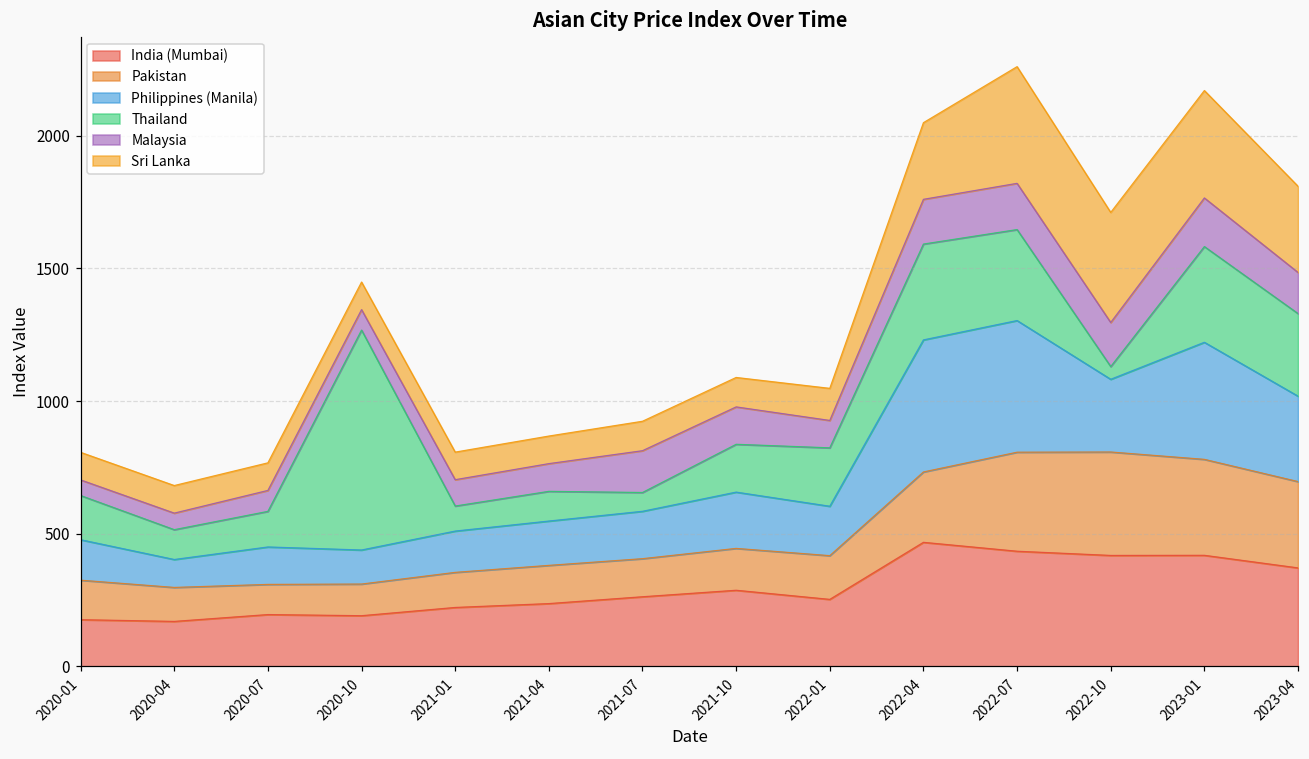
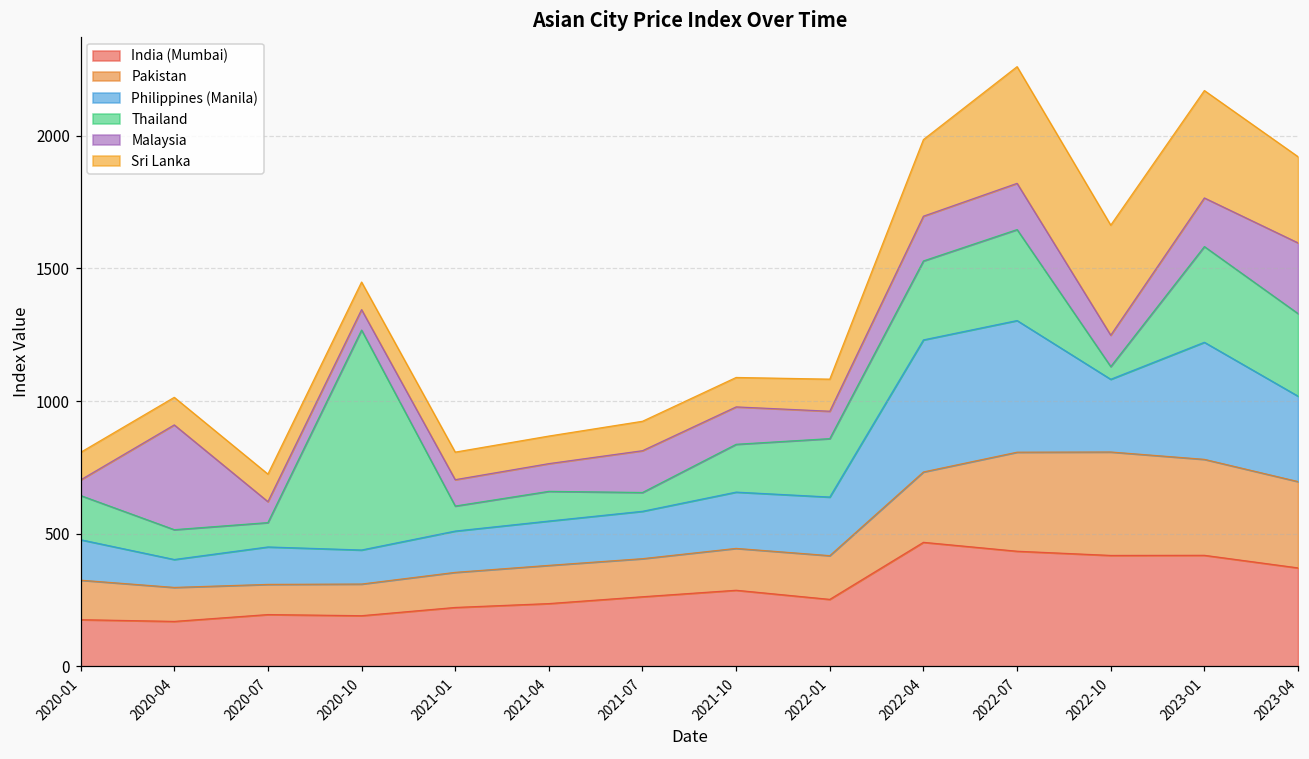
Malaysia, 2020-04: 60 -> 400
Thailand, 2020-07: 130 -> 90
Philippines (Manila), 2022-01: 190 -> 220
Thailand, 2022-04: 360 -> 300
Malaysia, 2022-10: 170 -> 120
Malaysia, 2023-04: 160 -> 270
